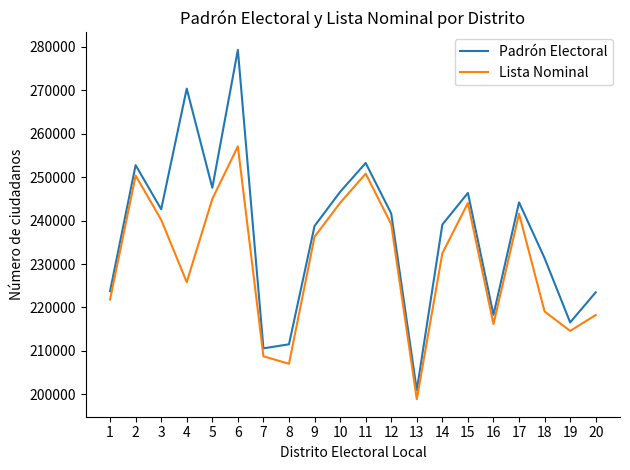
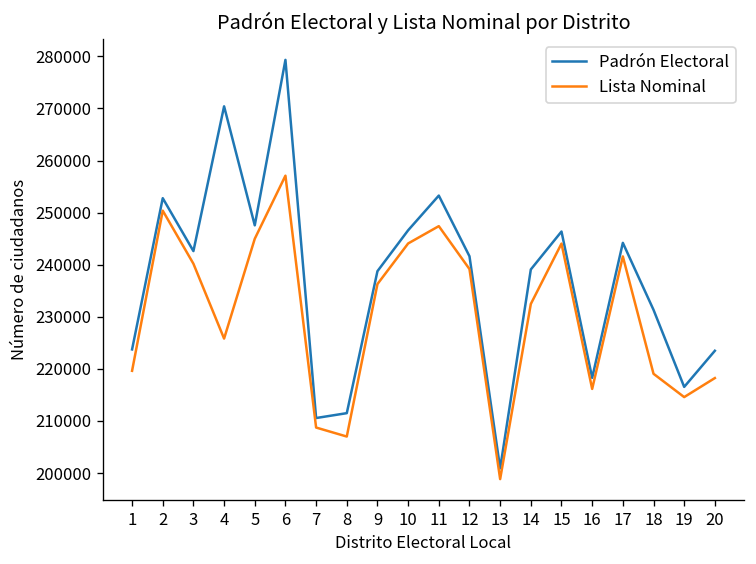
Lista Nominal, 1: 222000 -> 220000
Lista Nominal, 11: 251000 -> 247000
